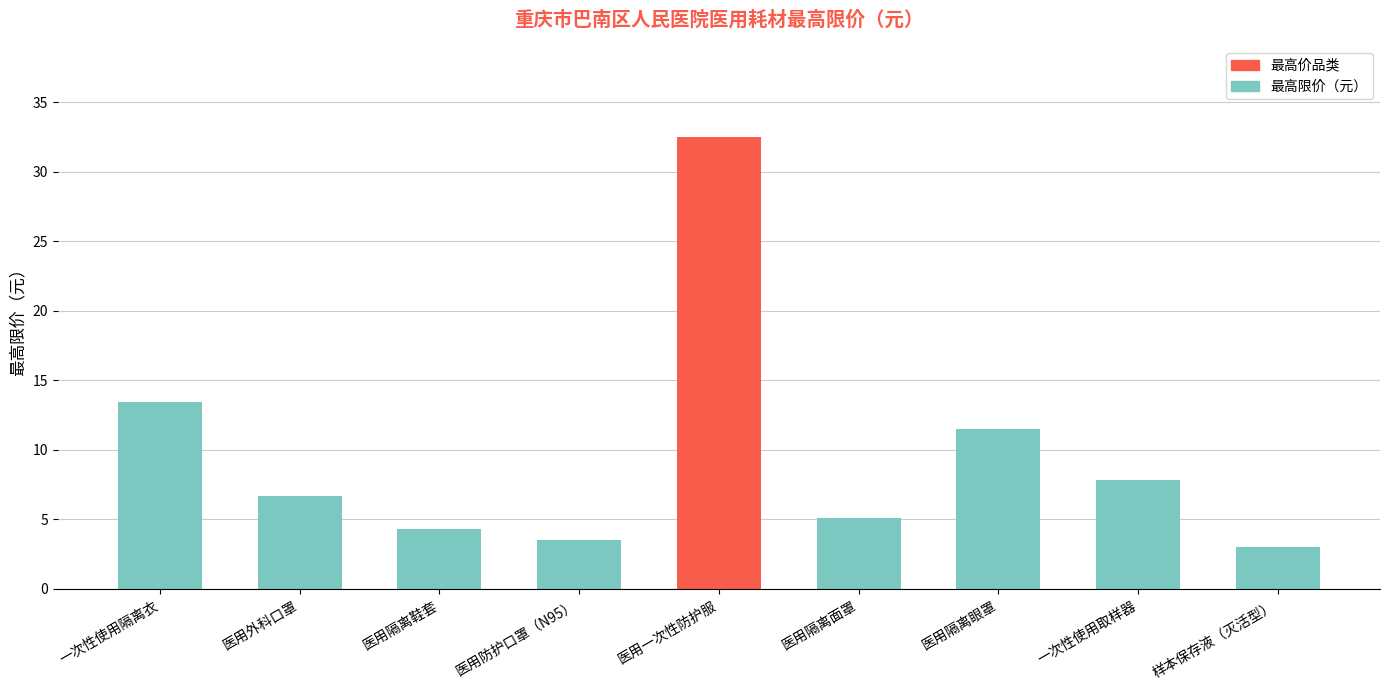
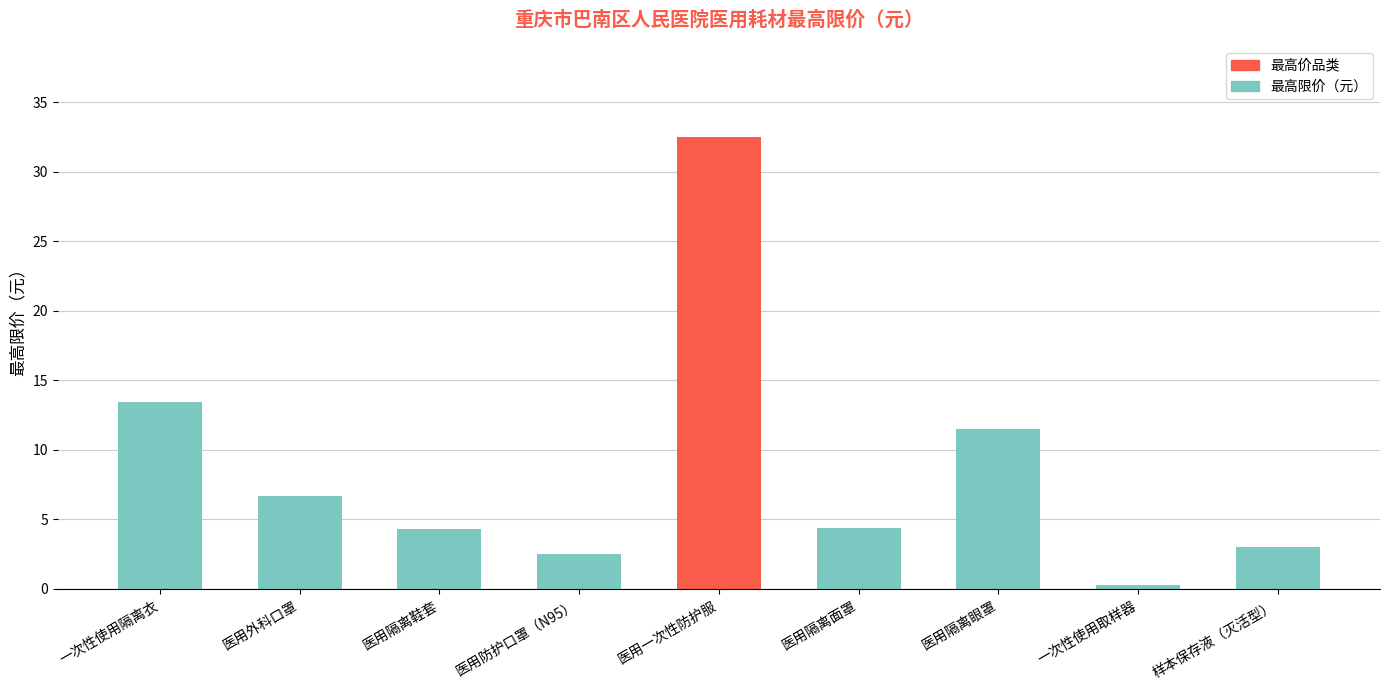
医用防护口罩（N95）: 3.5 -> 2.5
医用隔离面罩: 5.1 -> 4.4
一次性使用取样器: 7.8 -> 0.3
